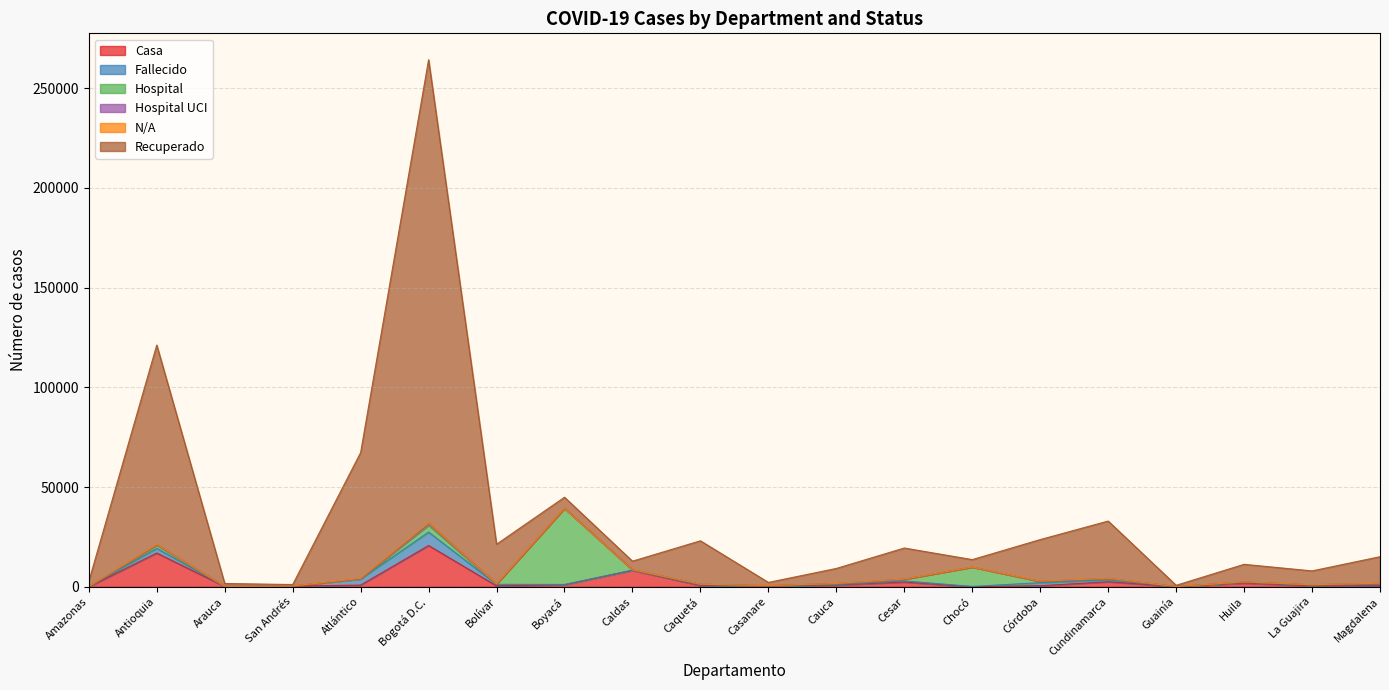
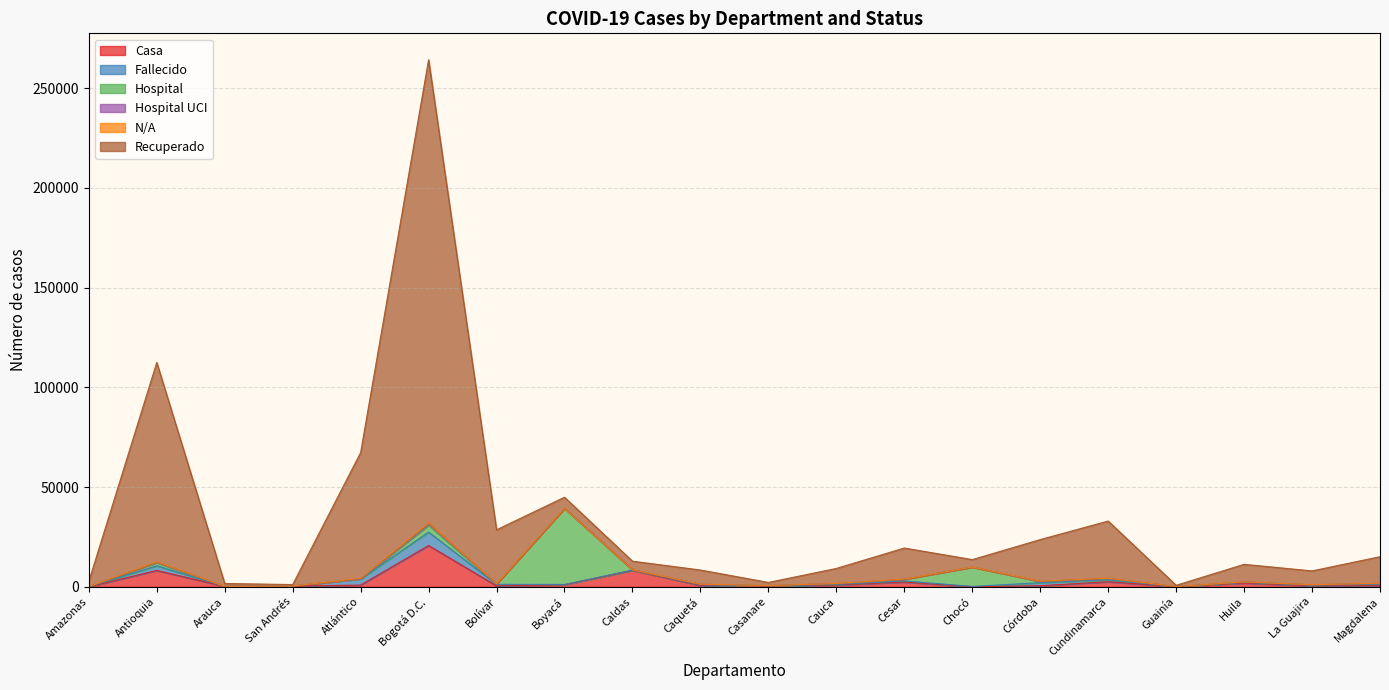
Casa, Antioquia: 17000 -> 8000
Recuperado, Bolívar: 20000 -> 27000
Recuperado, Caquetá: 22000 -> 7000
